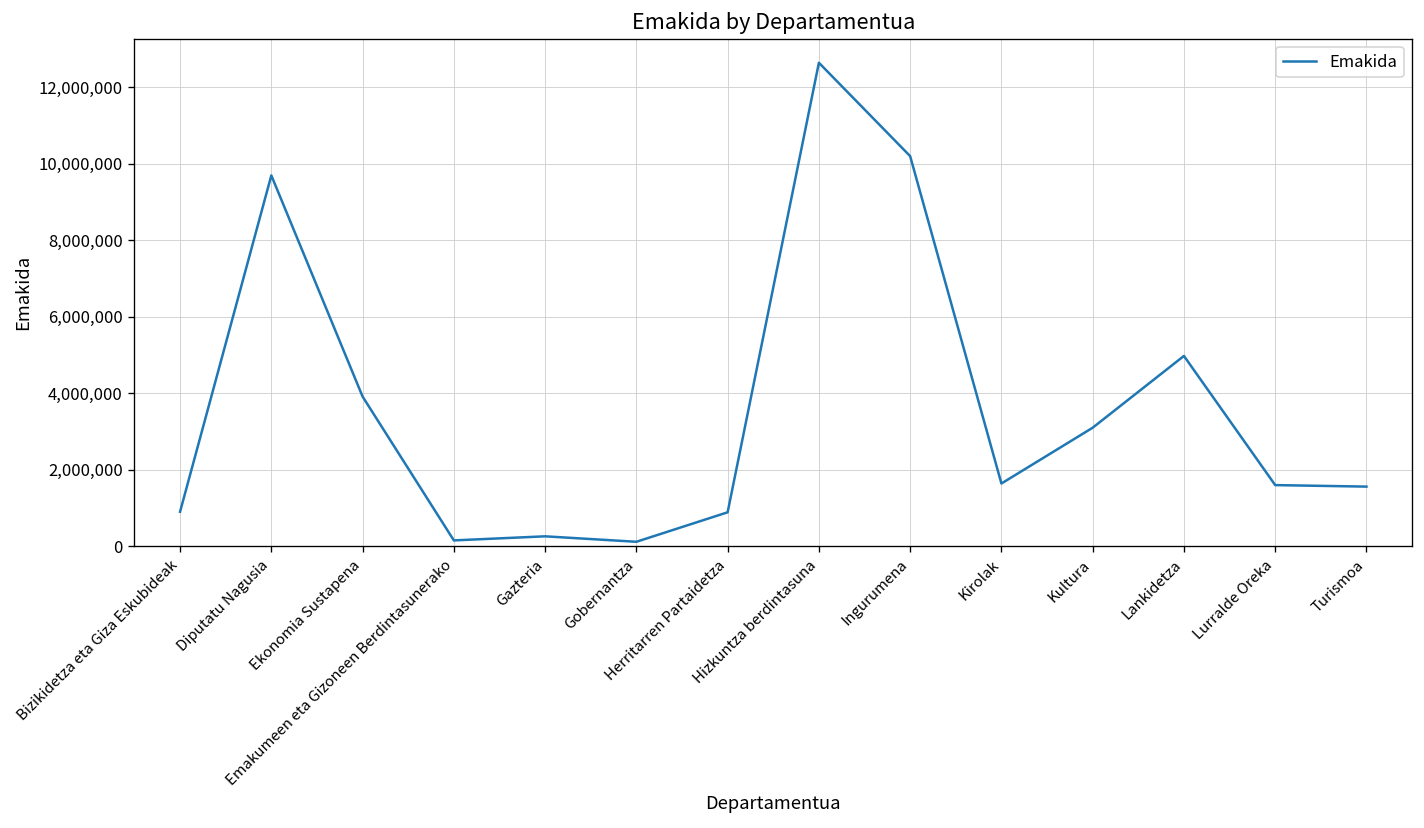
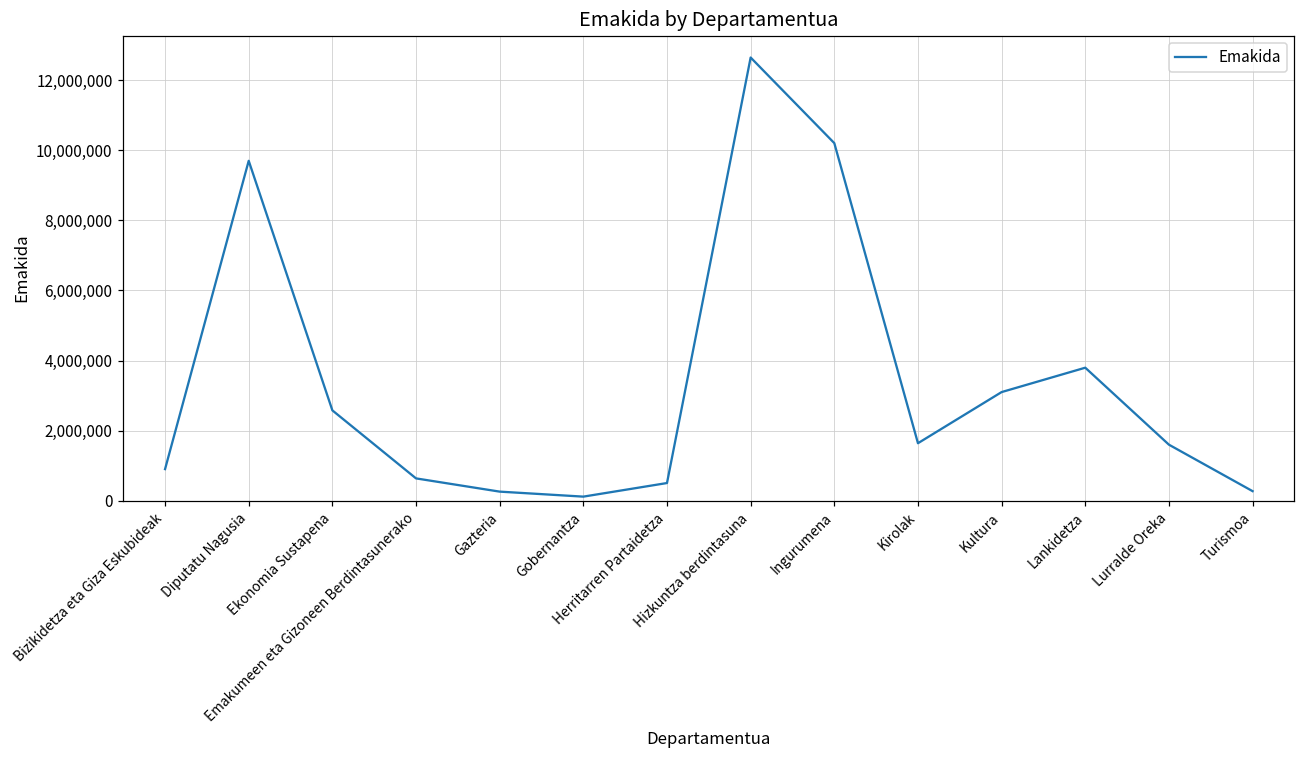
Ekonomia Sustapena: 3,900,000 -> 2,600,000
Emakumeen eta Gizoneen Berdintasunerako: 200,000 -> 600,000
Herritarren Partaidetza: 900,000 -> 500,000
Lankidetza: 5,000,000 -> 3,800,000
Turismoa: 1,600,000 -> 300,000
